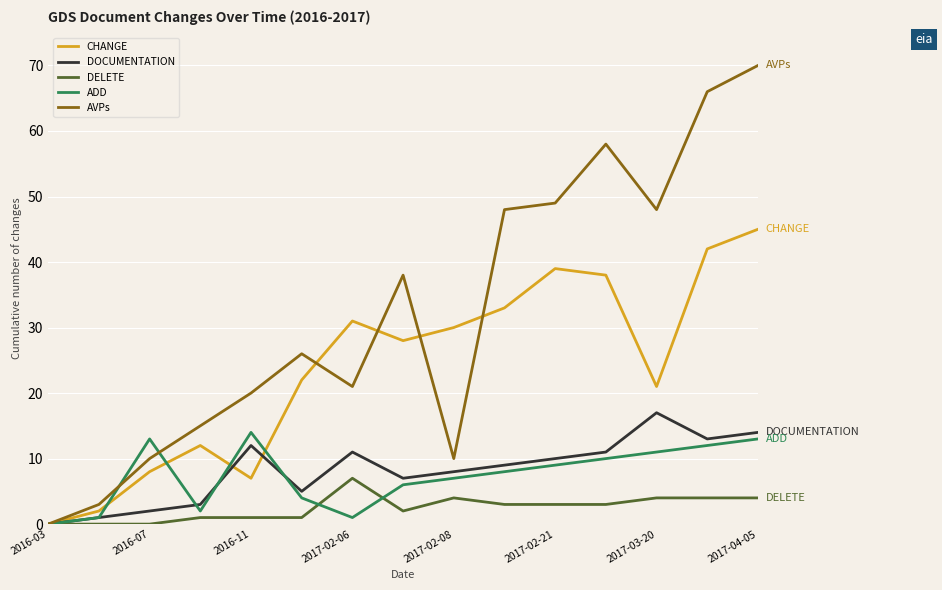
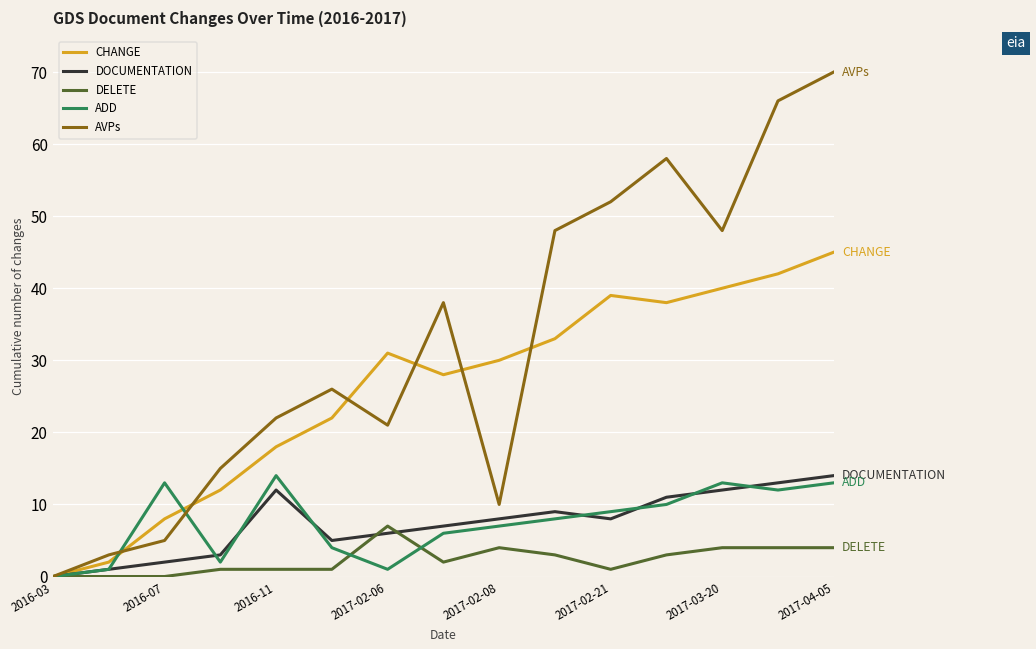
AVPs, 2016-07: 10 -> 5
CHANGE, 2016-11: 7 -> 18
AVPs, 2016-11: 20 -> 22
DOCUMENTATION, 2017-02-06: 11 -> 6
DOCUMENTATION, 2017-02-21: 10 -> 8
DELETE, 2017-02-21: 3 -> 1
AVPs, 2017-02-21: 49 -> 52
CHANGE, 2017-03-20: 21 -> 40
DOCUMENTATION, 2017-03-20: 17 -> 12
ADD, 2017-03-20: 11 -> 13
